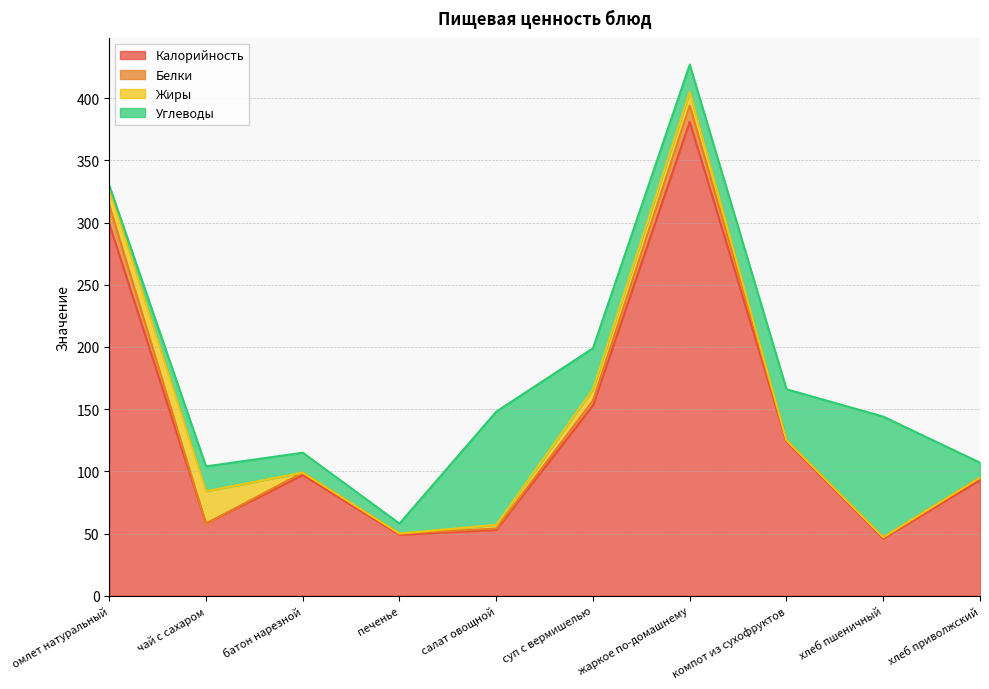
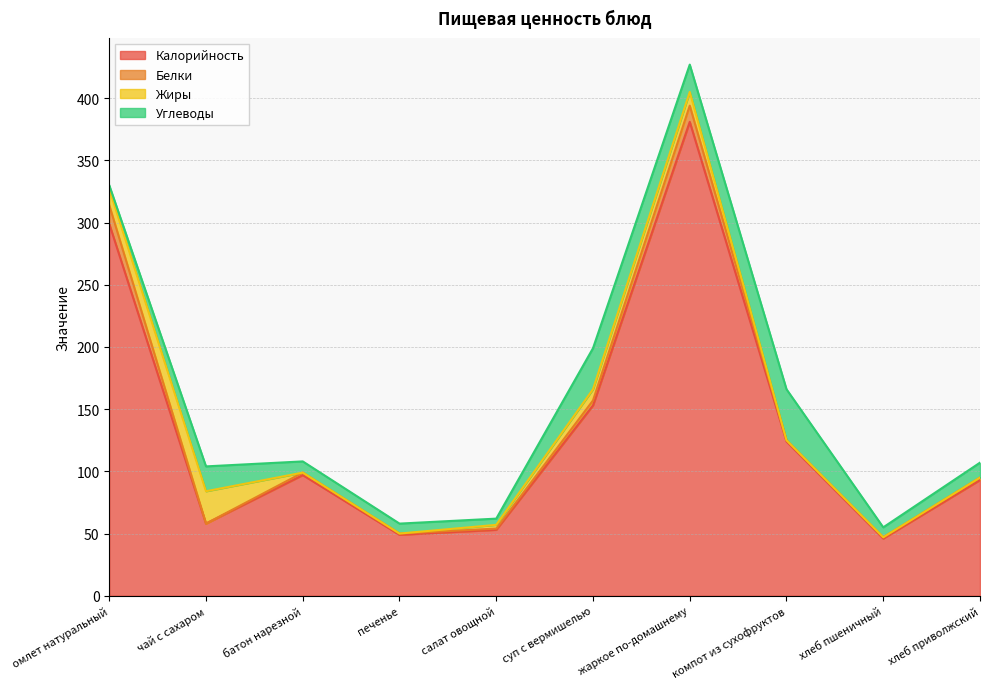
Углеводы, батон нарезной: 16 -> 9
Углеводы, салат овощной: 91 -> 5
Углеводы, хлеб пшеничный: 97 -> 8
